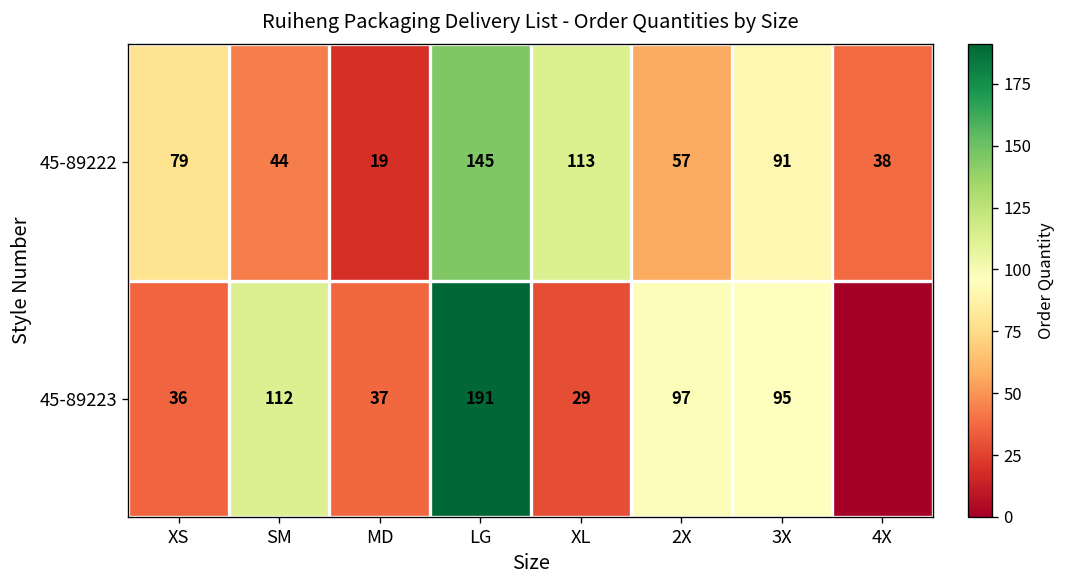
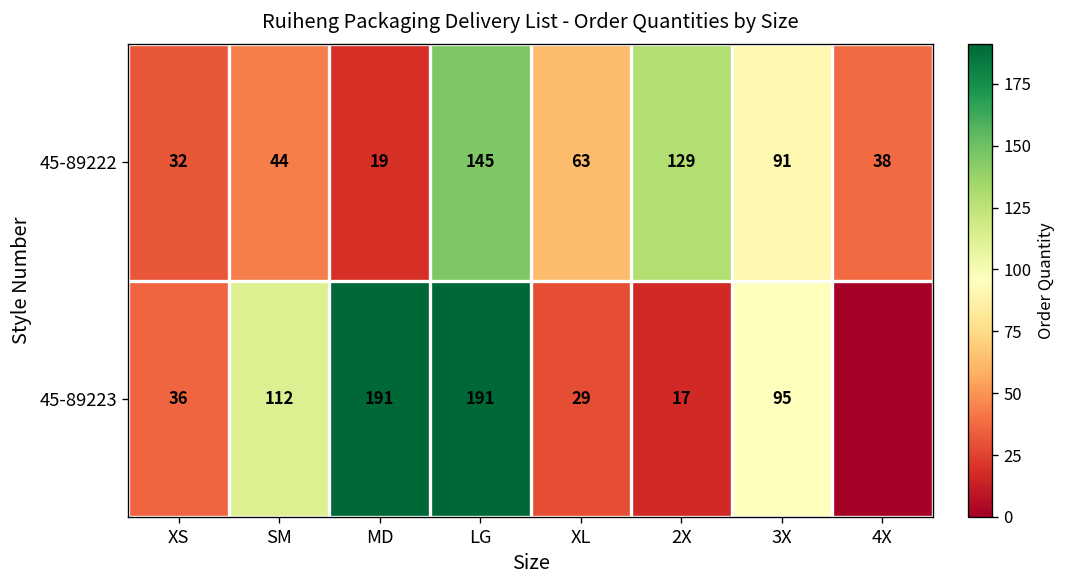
45-89222, XS: 79 -> 32
45-89222, XL: 113 -> 63
45-89222, 2X: 57 -> 129
45-89223, MD: 37 -> 191
45-89223, 2X: 97 -> 17
